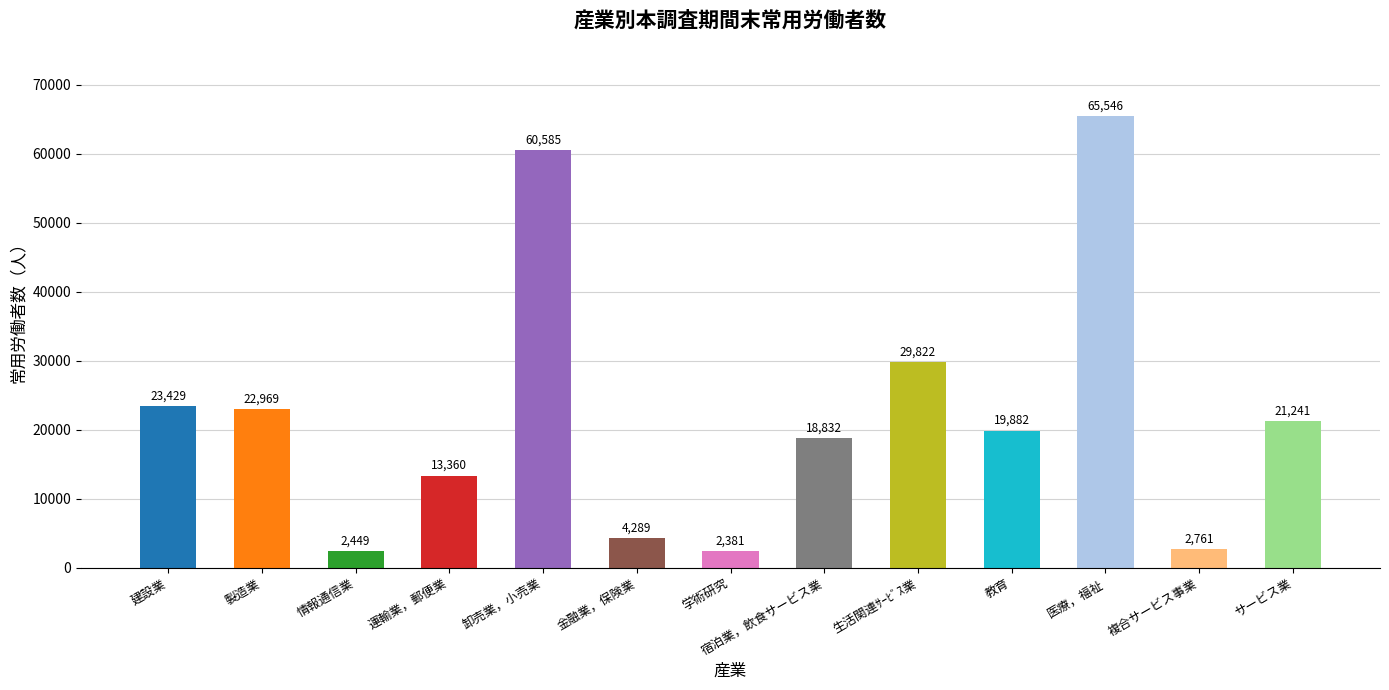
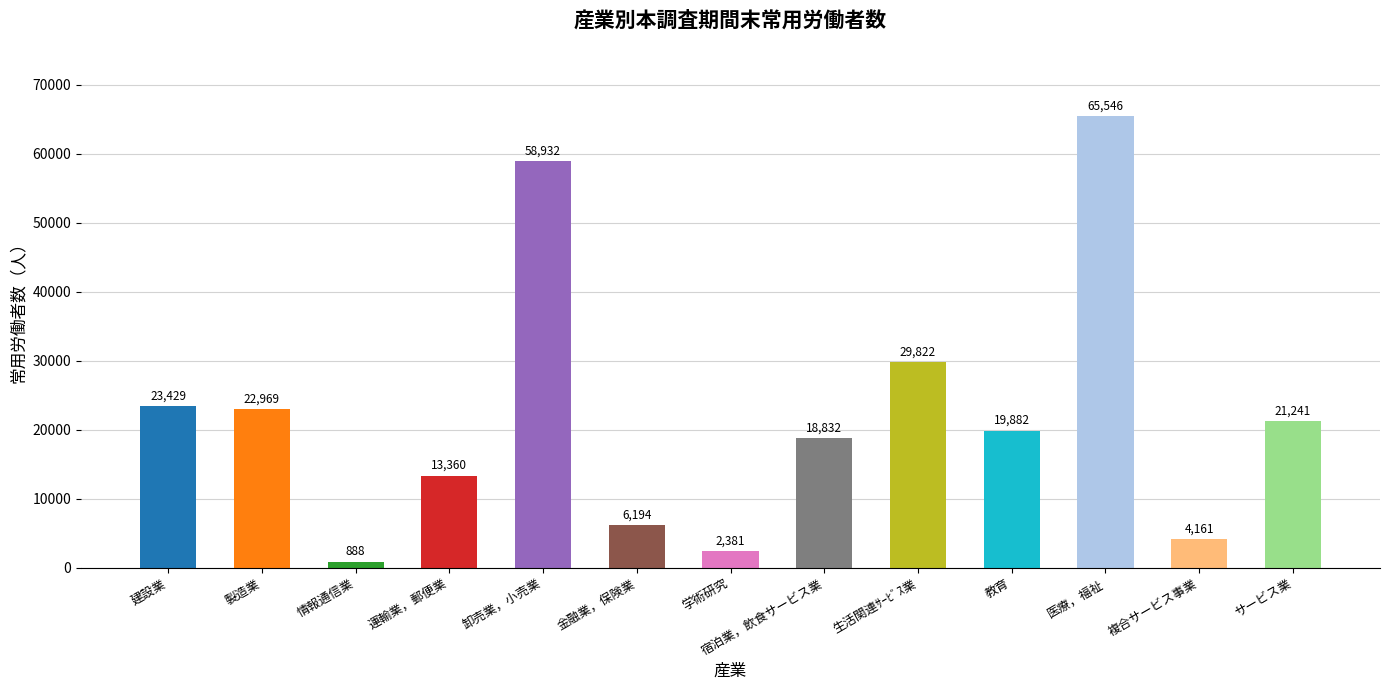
情報通信業: 2,449 -> 888
卸売業，小売業: 60,585 -> 58,932
金融業，保険業: 4,289 -> 6,194
複合サービス事業: 2,761 -> 4,161
